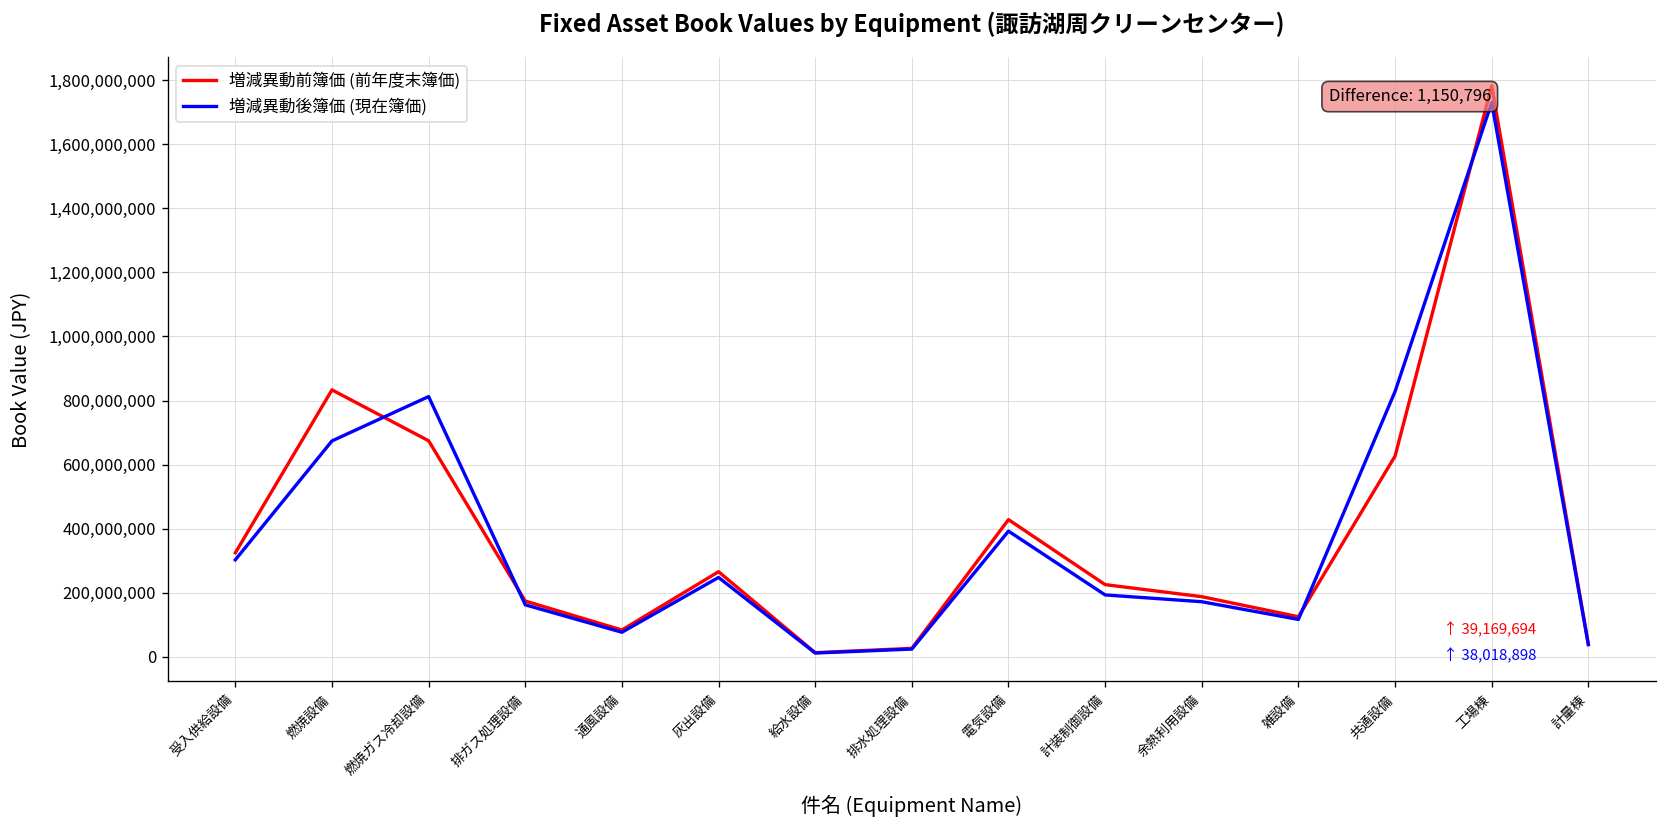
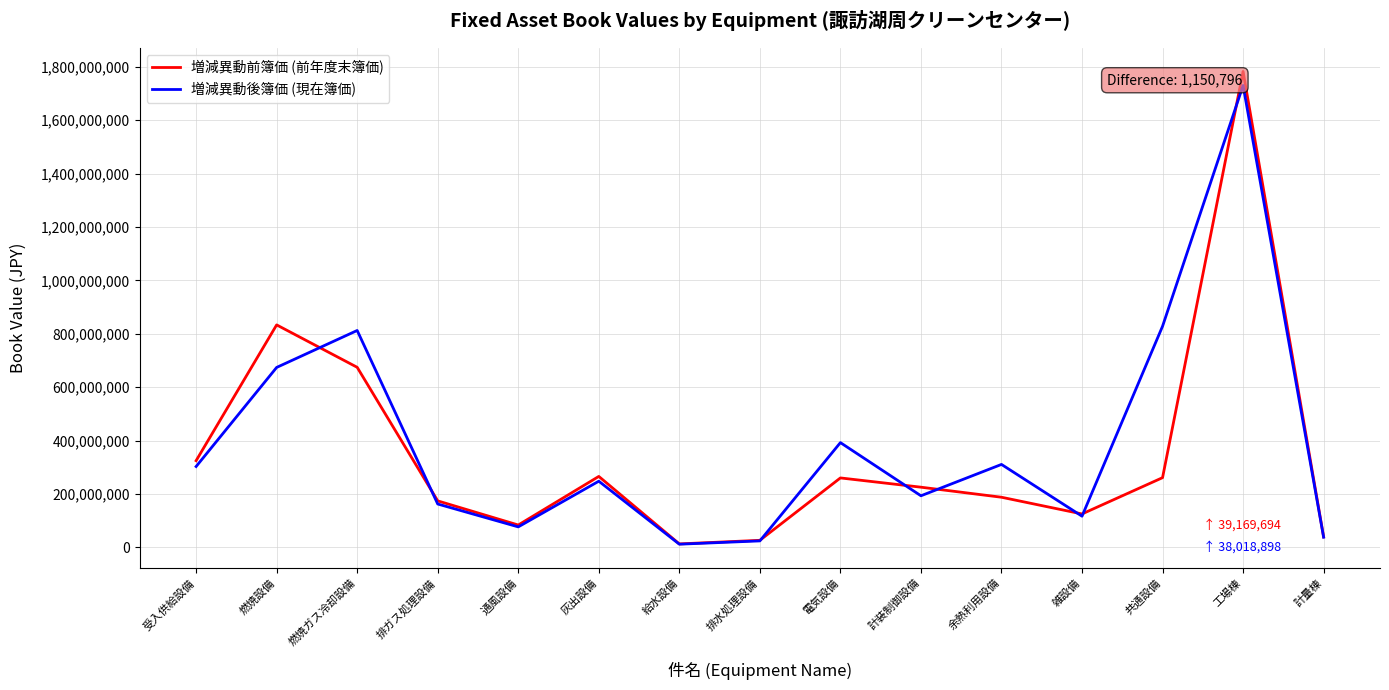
増減異動前簿価 (前年度末簿価), 電気設備: 430,000,000 -> 260,000,000
増減異動後簿価 (現在簿価), 余熱利用設備: 170,000,000 -> 310,000,000
増減異動前簿価 (前年度末簿価), 共通設備: 630,000,000 -> 260,000,000
